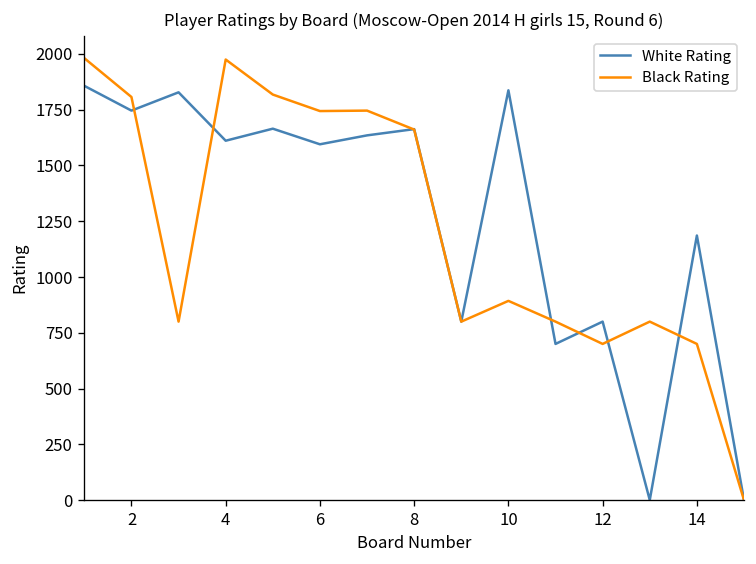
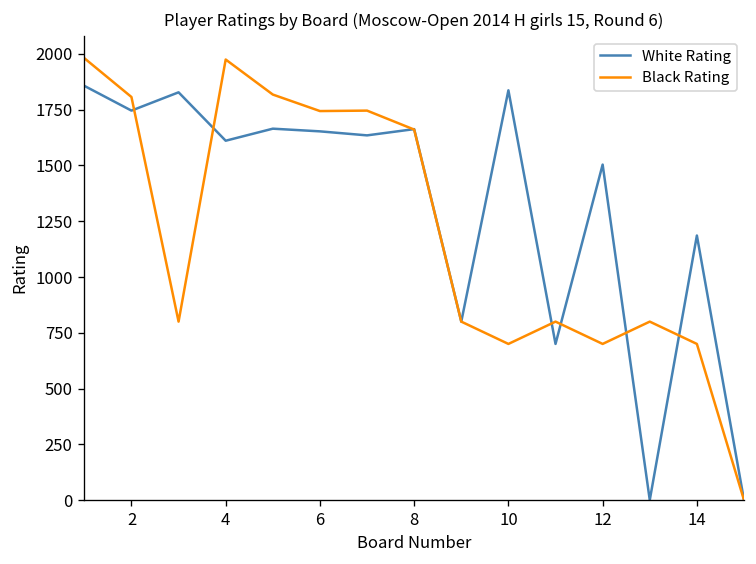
White Rating, 6: 1600 -> 1650
Black Rating, 10: 890 -> 700
White Rating, 12: 800 -> 1500
